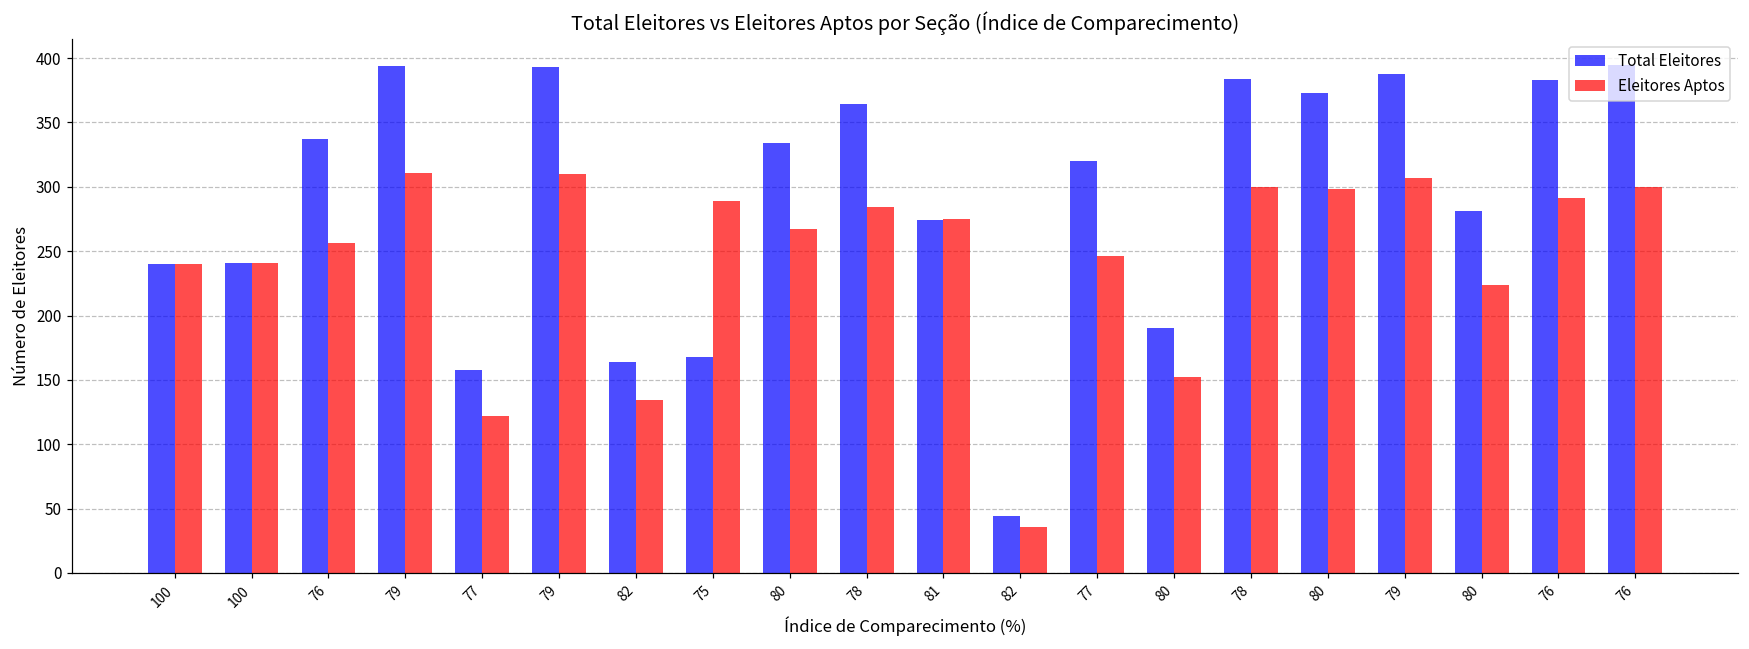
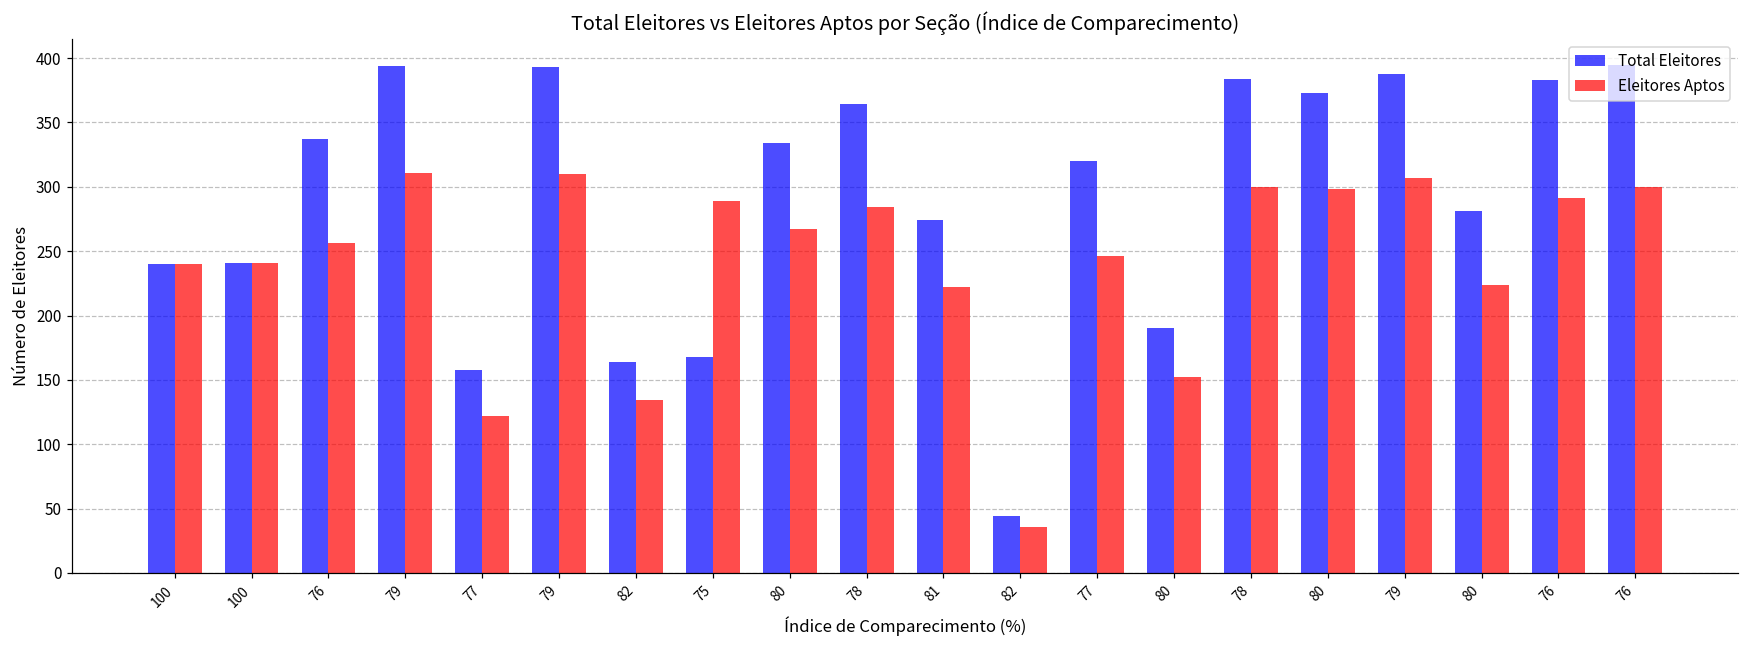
Eleitores Aptos, 81: 275 -> 222
